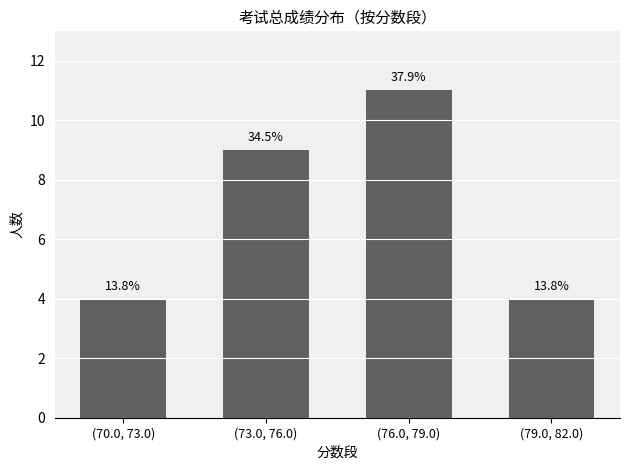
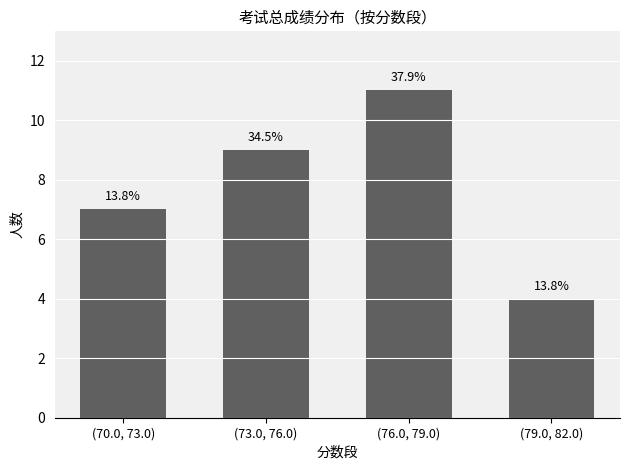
(70.0, 73.0): 4 -> 7
